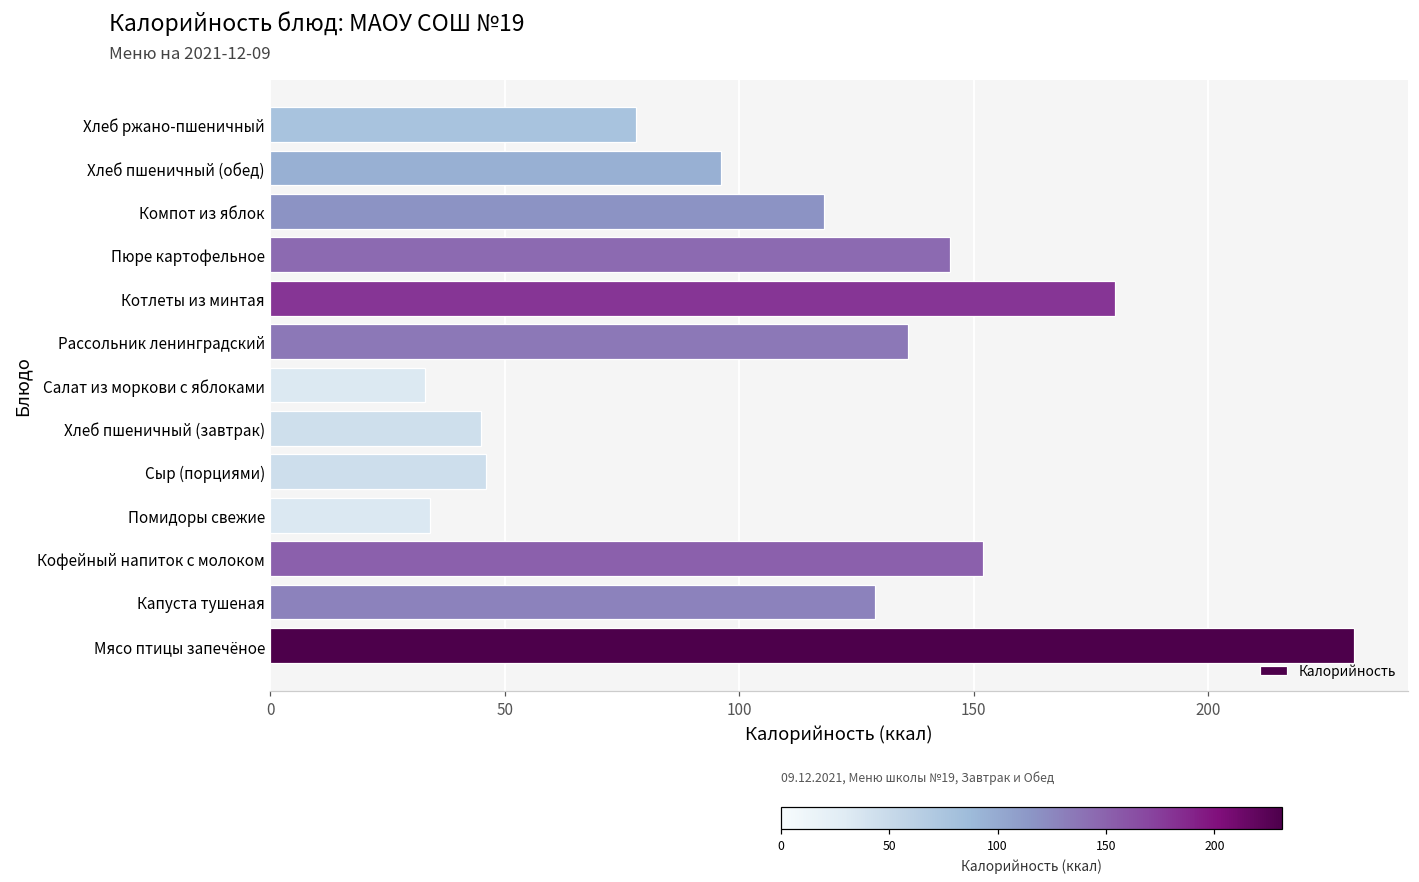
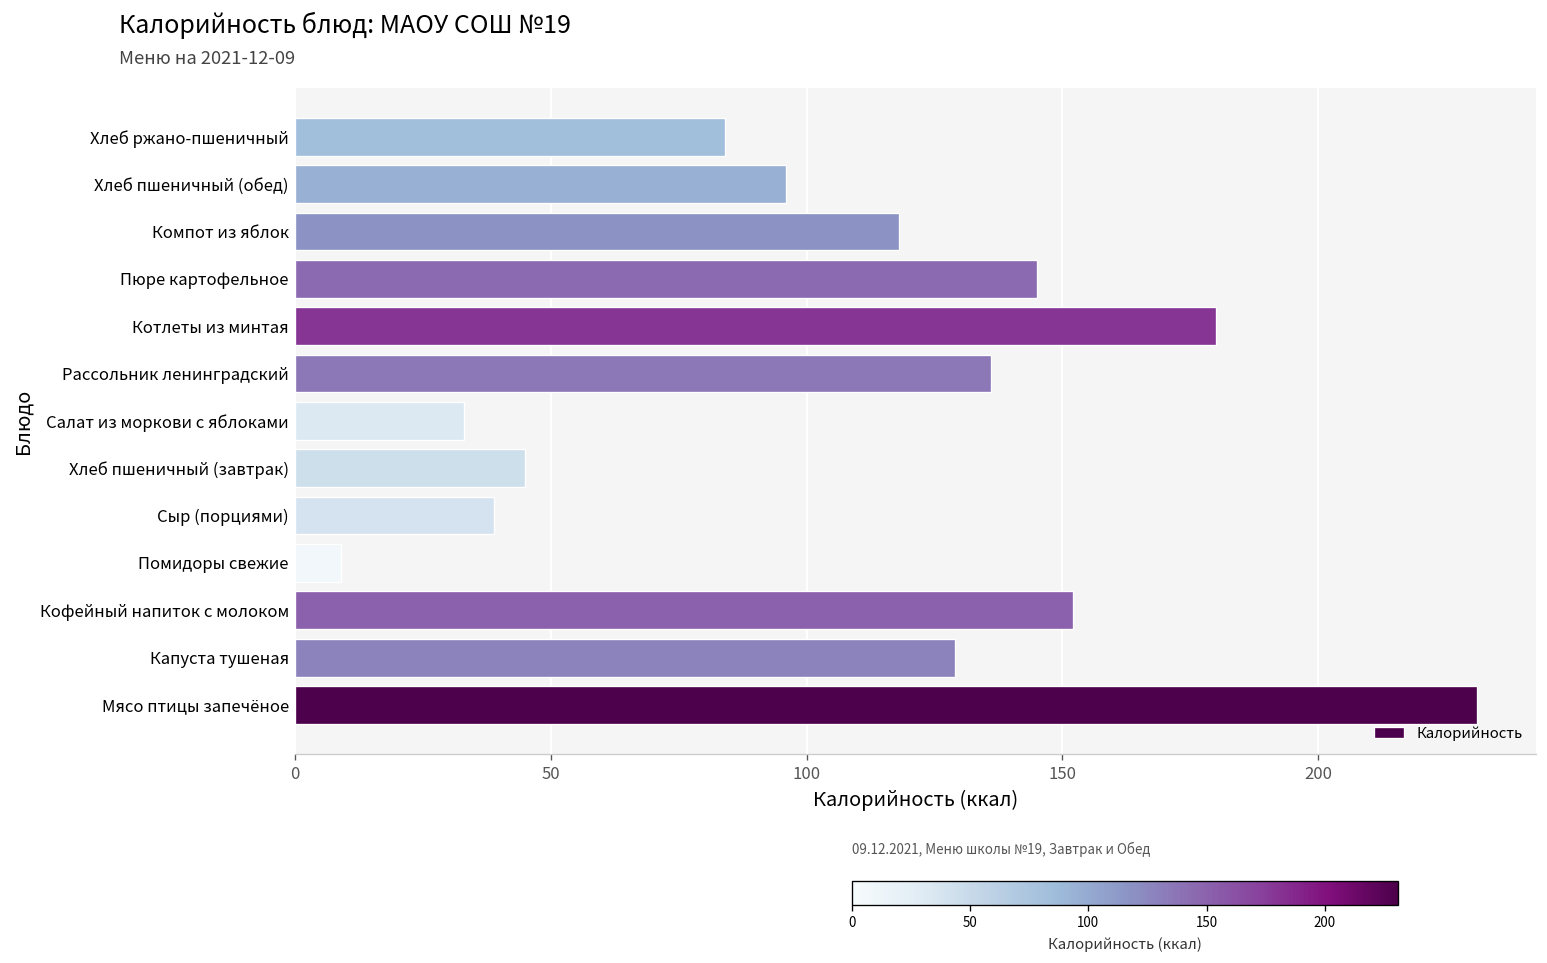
Хлеб ржано-пшеничный: 78 -> 84
Сыр (порциями): 46 -> 39
Помидоры свежие: 34 -> 9
